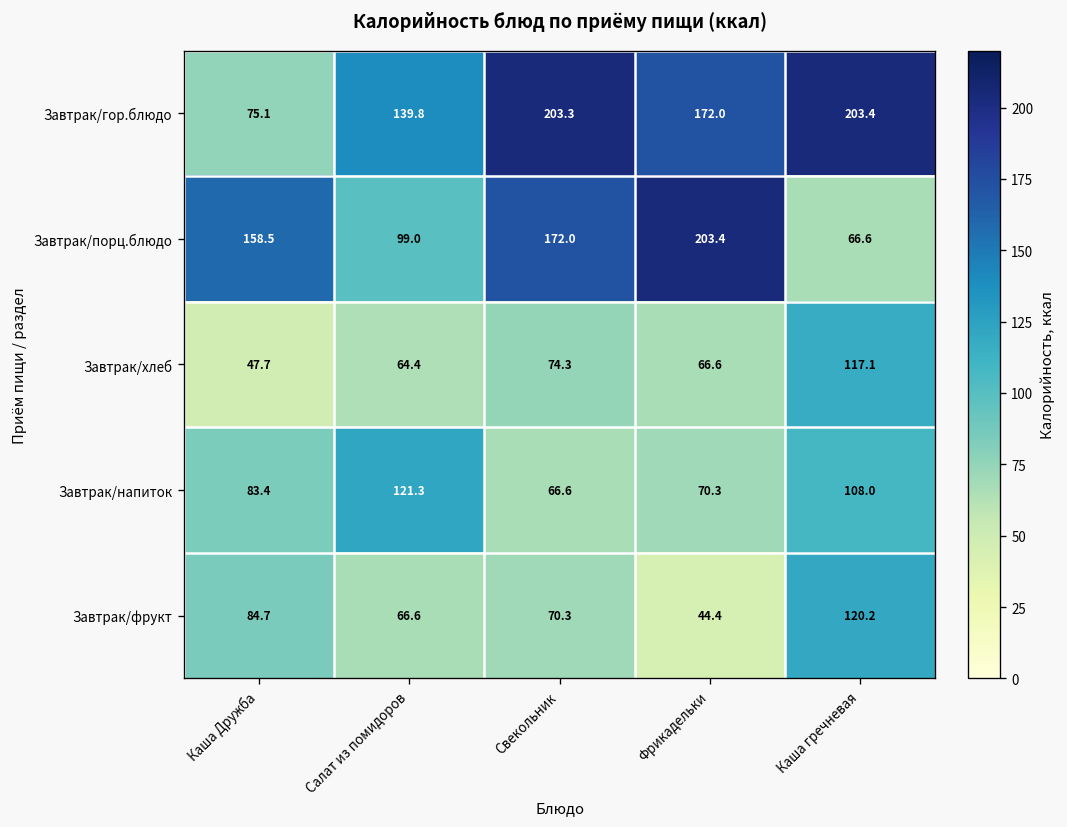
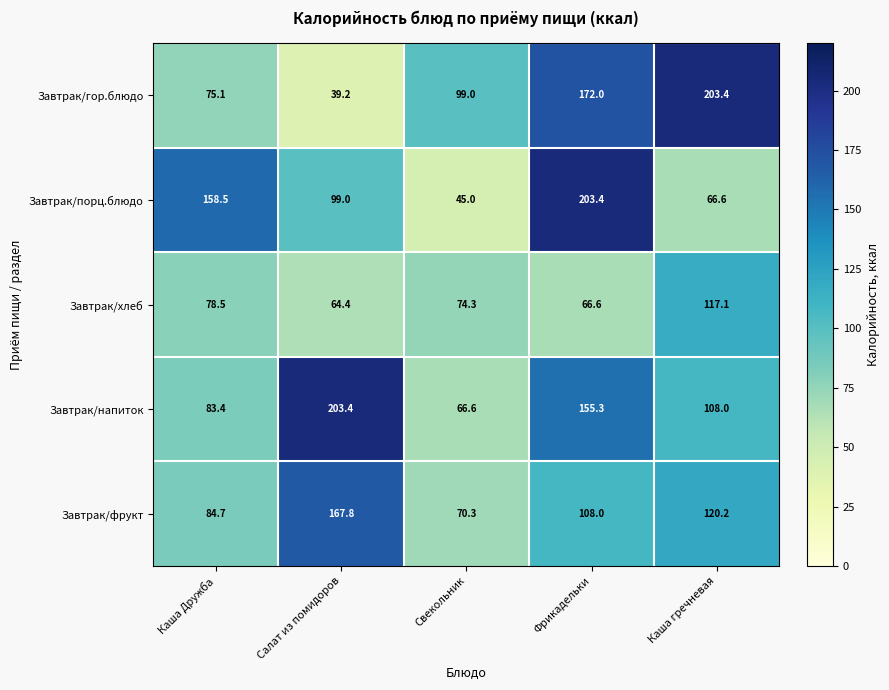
Завтрак/гор.блюдо, Салат из помидоров: 139.8 -> 39.2
Завтрак/гор.блюдо, Свекольник: 203.3 -> 99.0
Завтрак/порц.блюдо, Свекольник: 172.0 -> 45.0
Завтрак/хлеб, Каша Дружба: 47.7 -> 78.5
Завтрак/напиток, Салат из помидоров: 121.3 -> 203.4
Завтрак/напиток, Фрикадельки: 70.3 -> 155.3
Завтрак/фрукт, Салат из помидоров: 66.6 -> 167.8
Завтрак/фрукт, Фрикадельки: 44.4 -> 108.0
